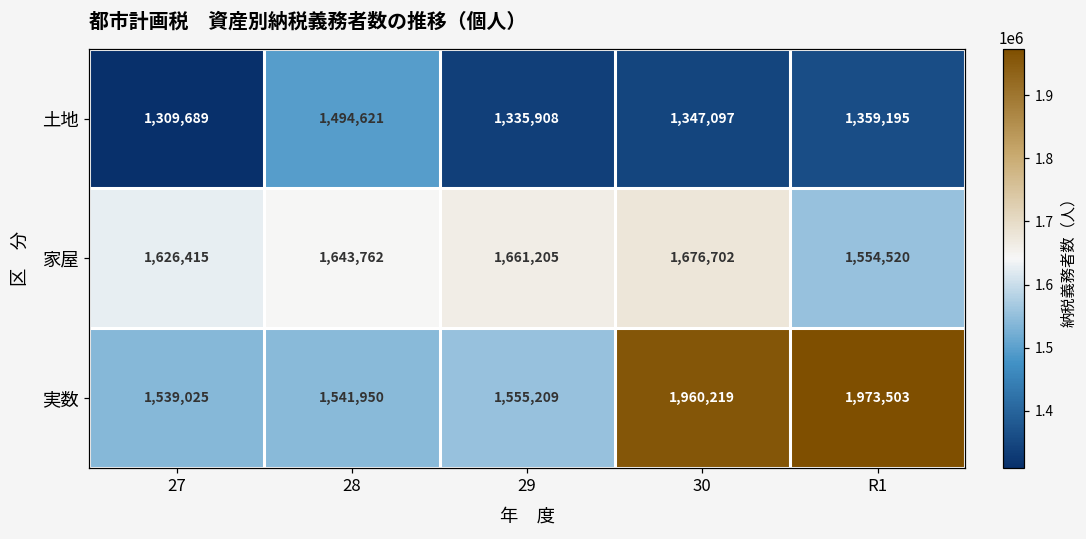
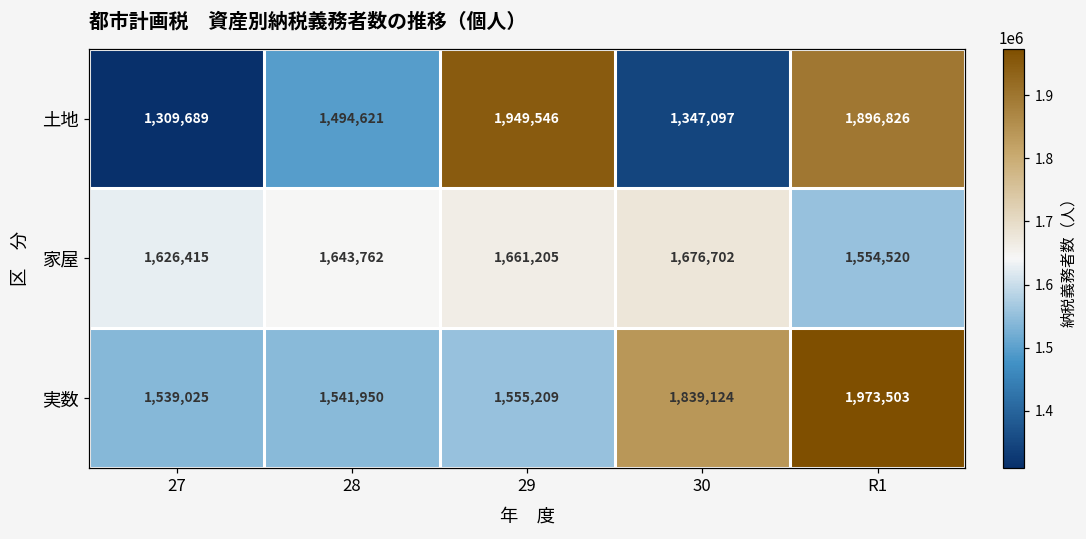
土地, 29: 1,335,908 -> 1,949,546
土地, R1: 1,359,195 -> 1,896,826
実数, 30: 1,960,219 -> 1,839,124
